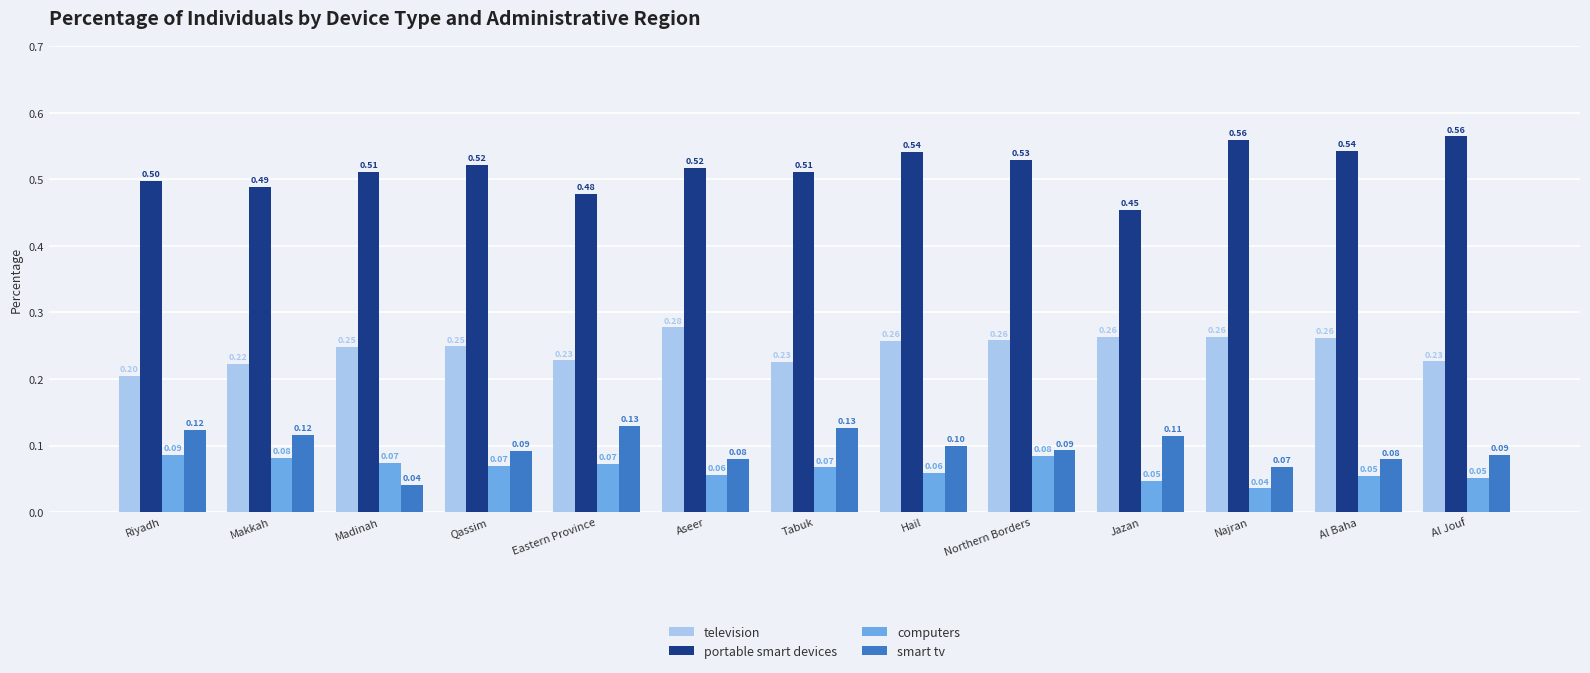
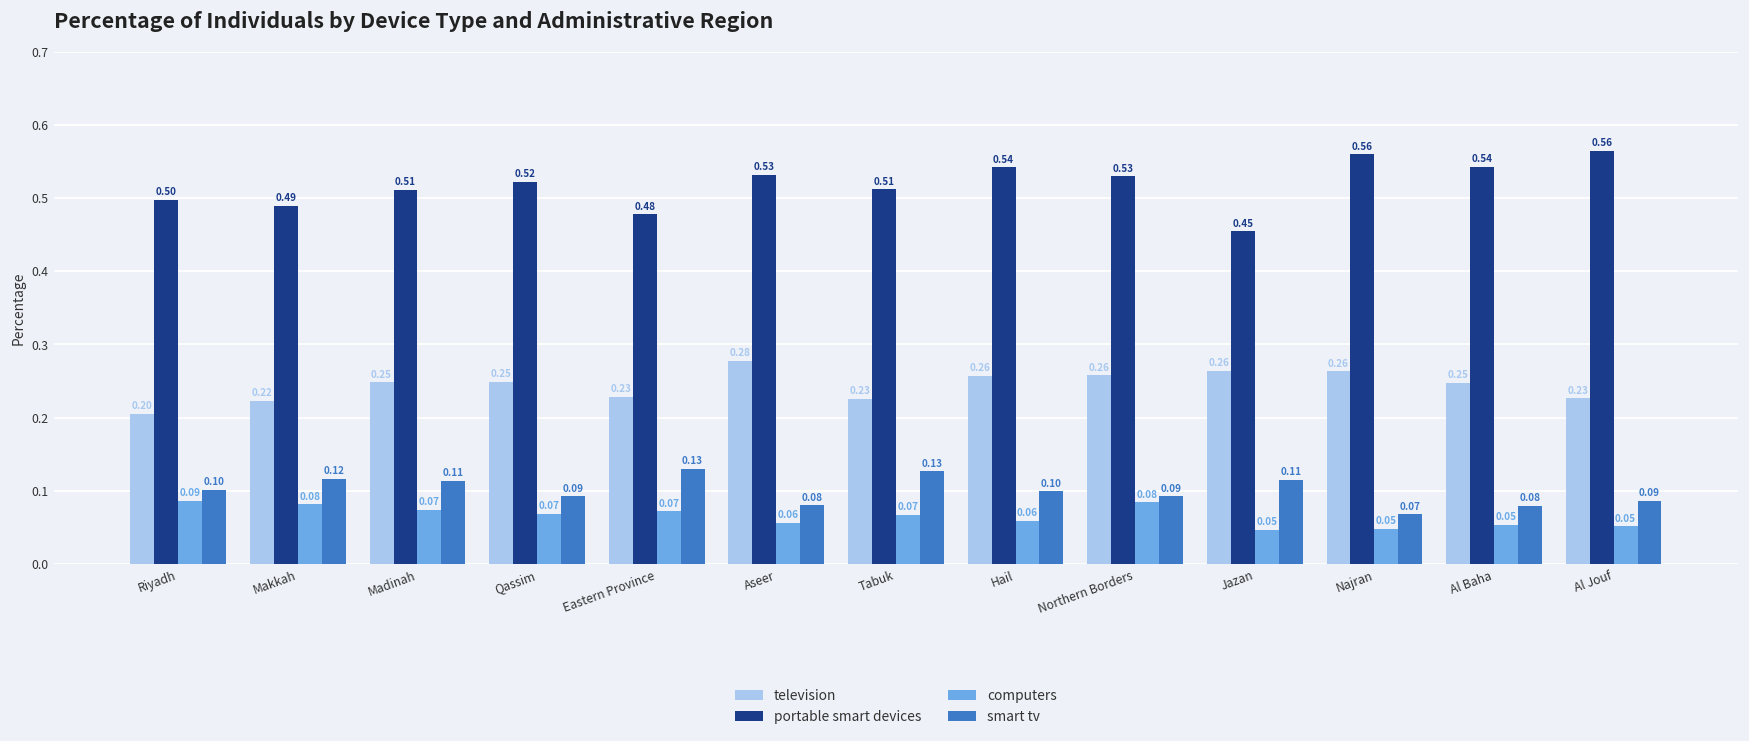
smart tv, Riyadh: 0.12 -> 0.10
smart tv, Madinah: 0.04 -> 0.11
portable smart devices, Aseer: 0.52 -> 0.53
computers, Najran: 0.04 -> 0.05
television, Al Baha: 0.26 -> 0.25
